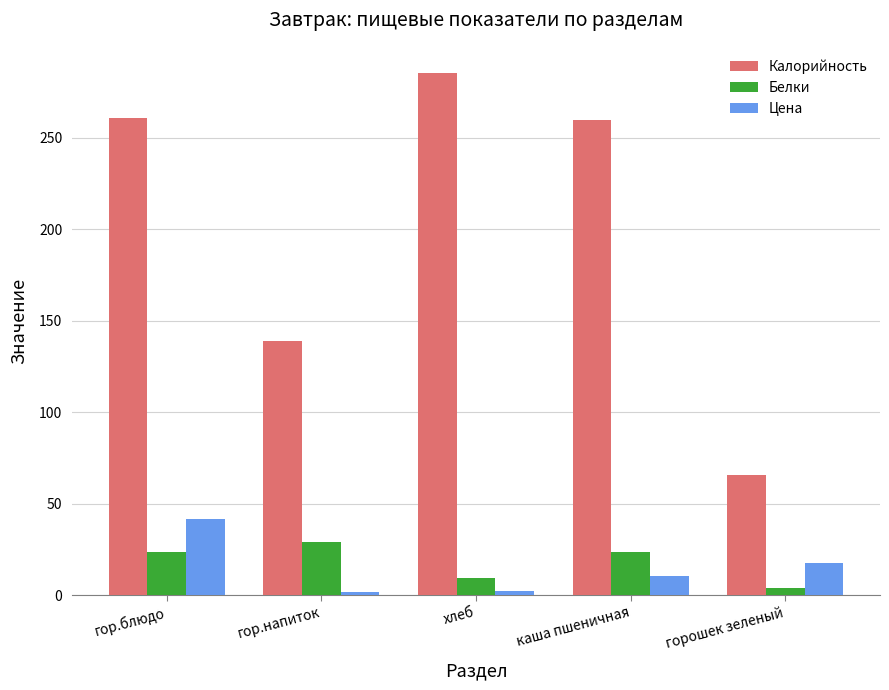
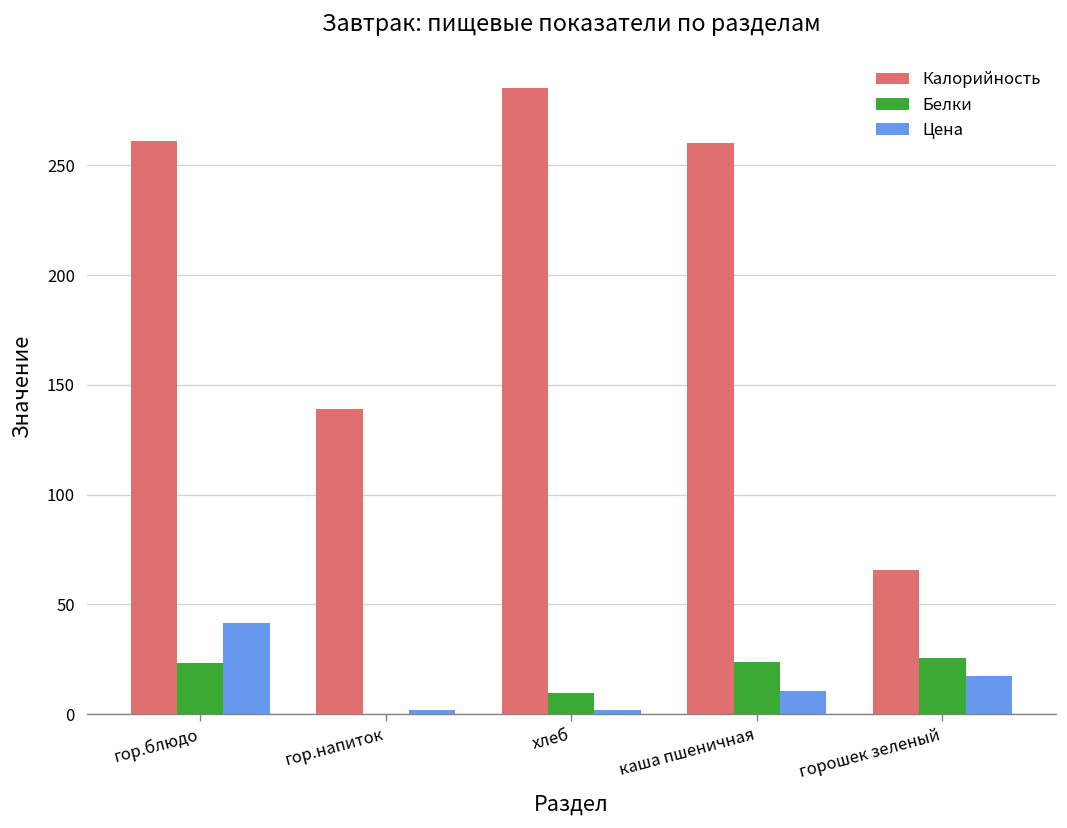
Белки, гор.напиток: 29 -> 0
Белки, горошек зеленый: 4 -> 26
